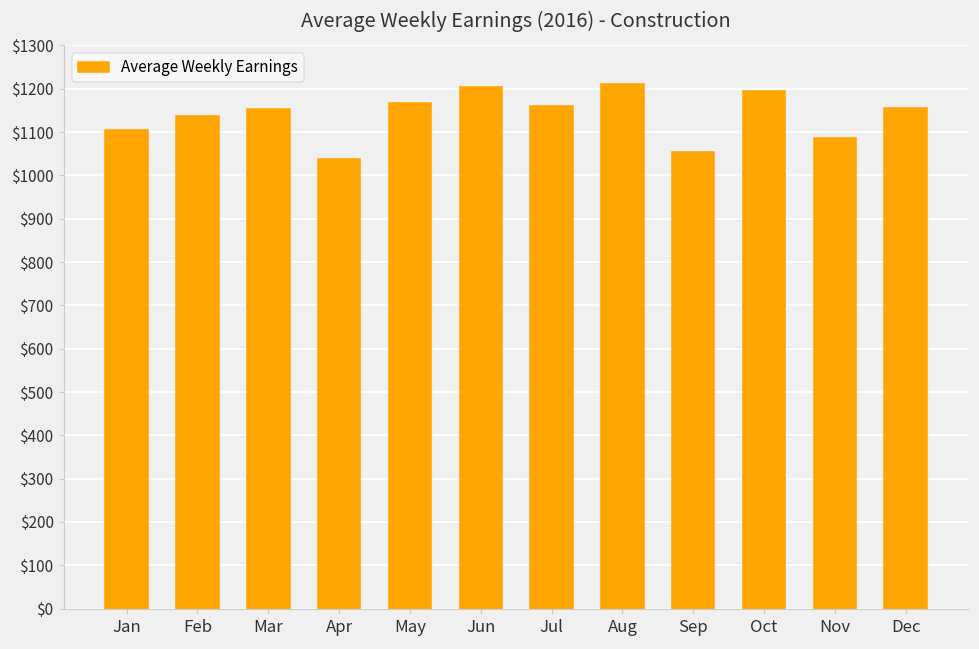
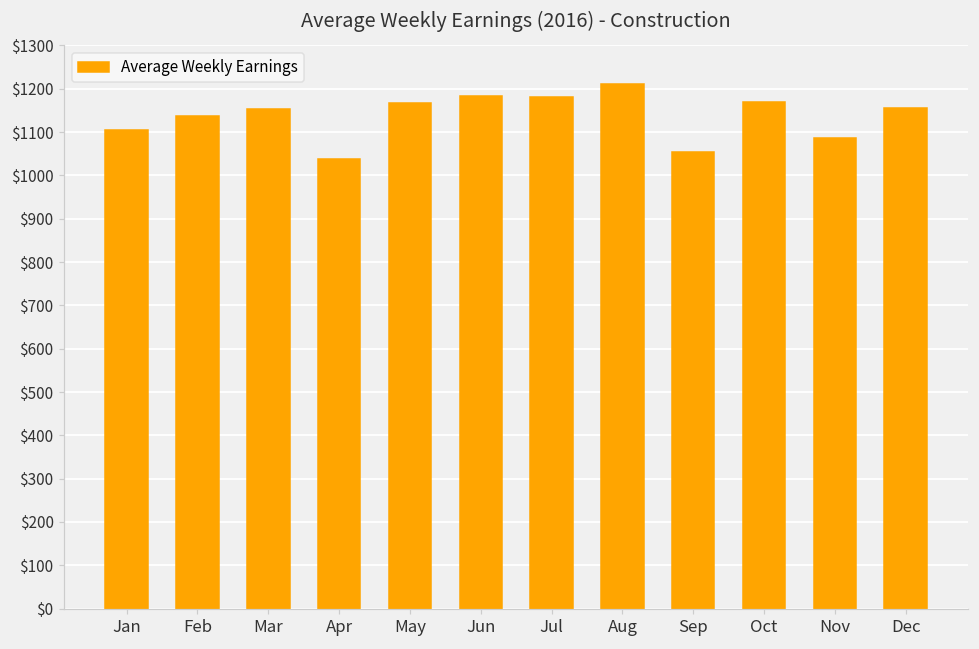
Jun: $1200 -> $1180
Jul: $1160 -> $1180
Oct: $1200 -> $1170
